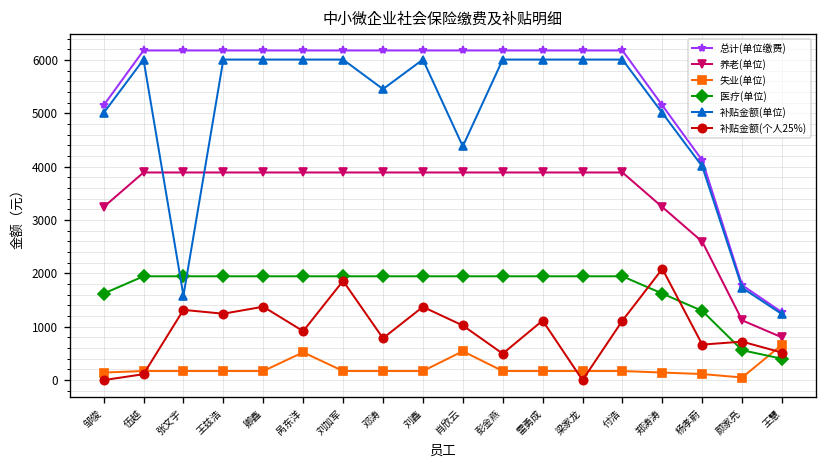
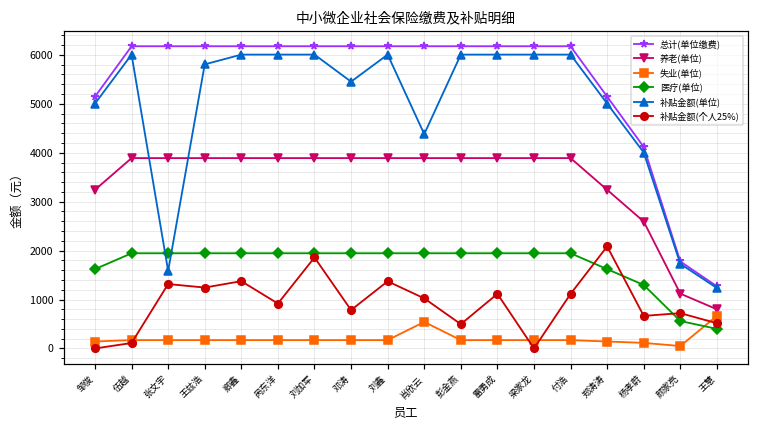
补贴金额(单位), 王兹浩: 6000 -> 5800
失业(单位), 呙东洋: 500 -> 200
